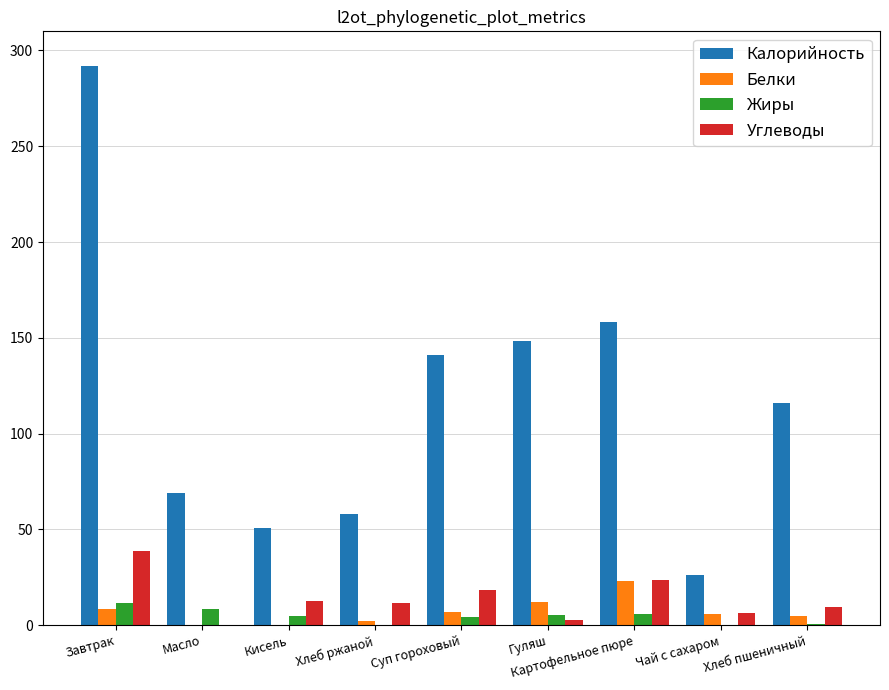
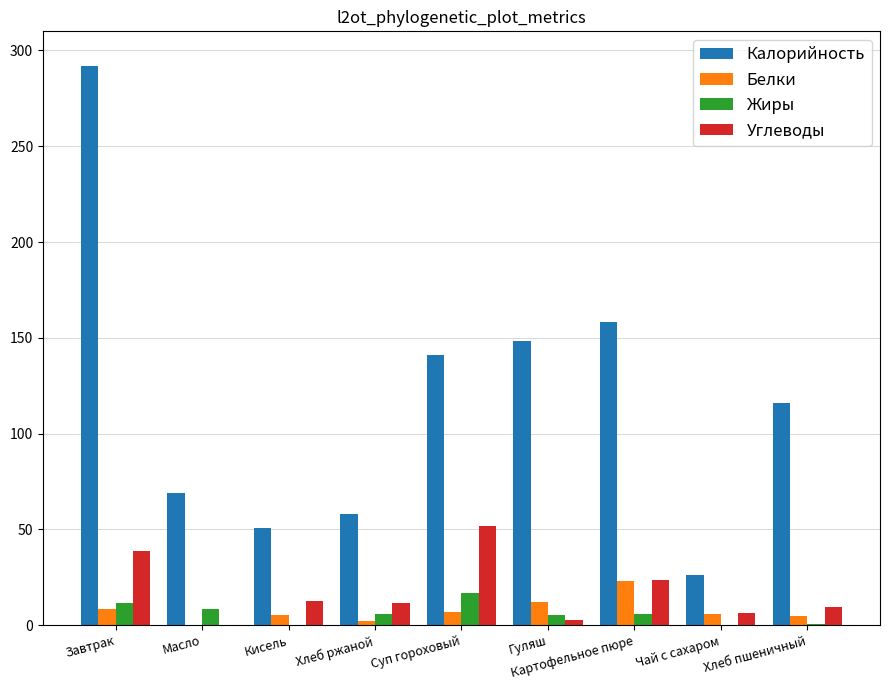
Белки, Кисель: 0 -> 5
Жиры, Кисель: 5 -> 0
Жиры, Хлеб ржаной: 0 -> 6
Жиры, Суп гороховый: 4 -> 17
Углеводы, Суп гороховый: 18 -> 52
